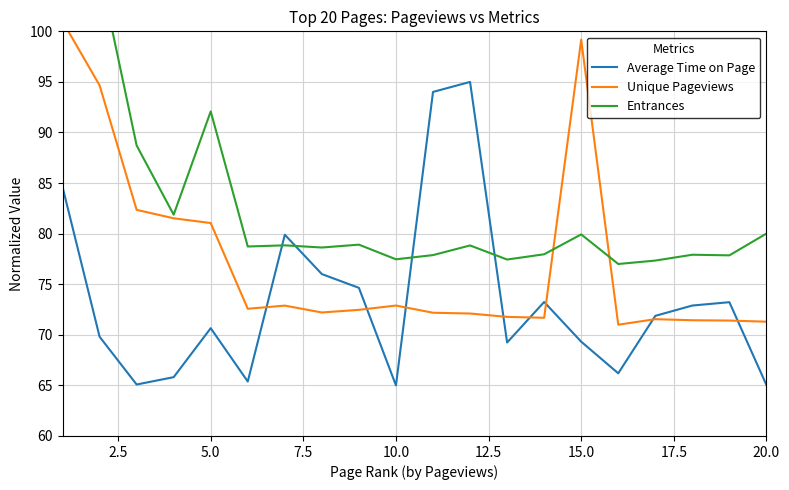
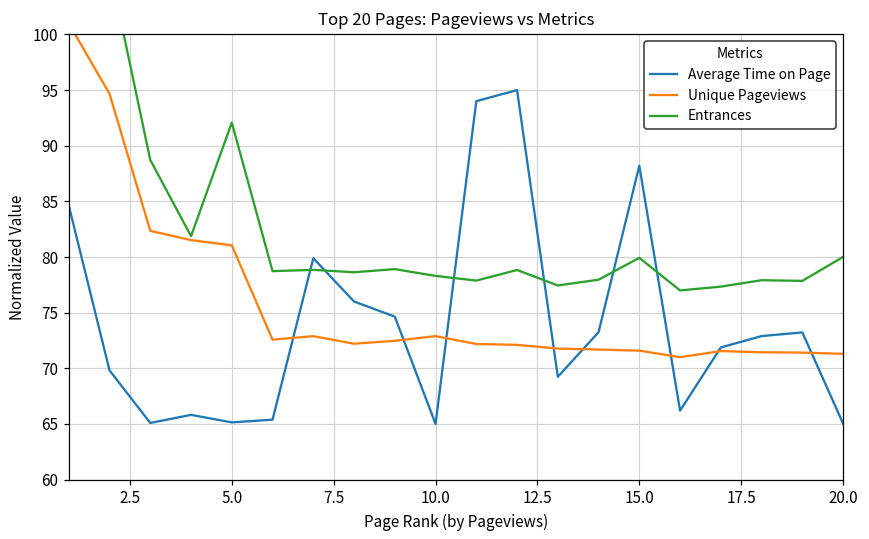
Average Time on Page, 5.0: 70.7 -> 65.1
Entrances, 10.0: 77.5 -> 78.3
Average Time on Page, 15.0: 69.3 -> 88.2
Unique Pageviews, 15.0: 99.2 -> 71.6
